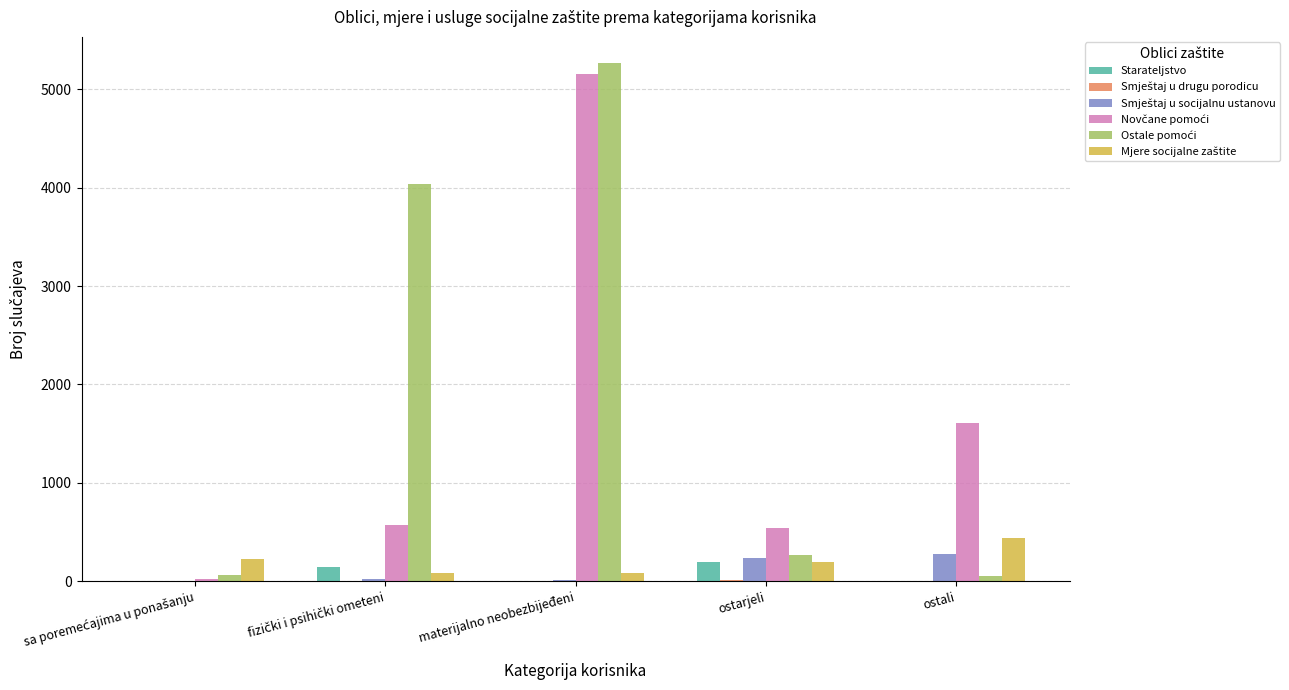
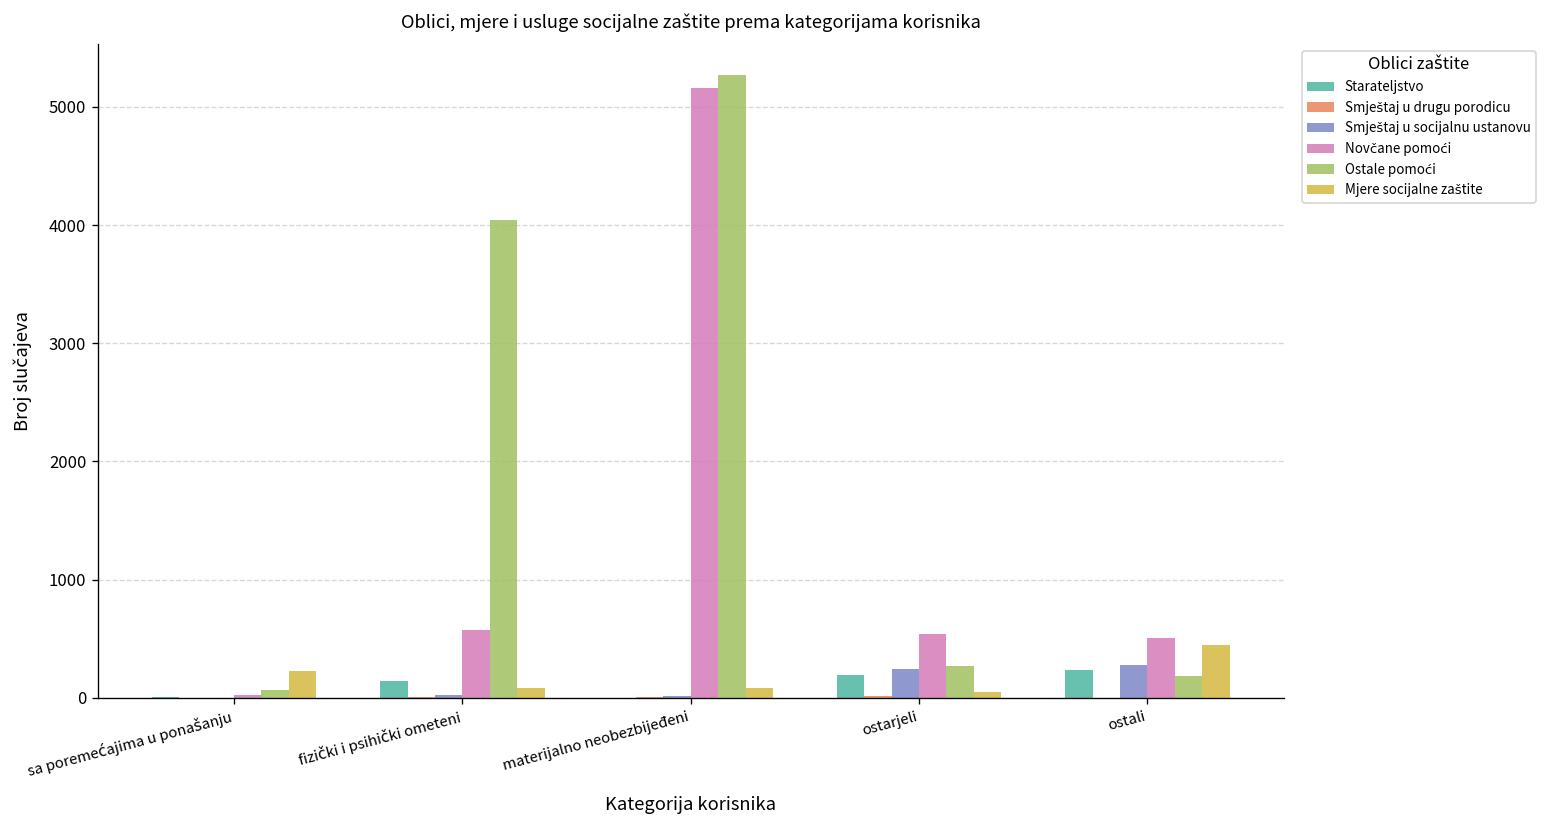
Mjere socijalne zaštite, ostarjeli: 200 -> 0
Starateljstvo, ostali: 0 -> 200
Novčane pomoći, ostali: 1600 -> 500
Ostale pomoći, ostali: 100 -> 200
